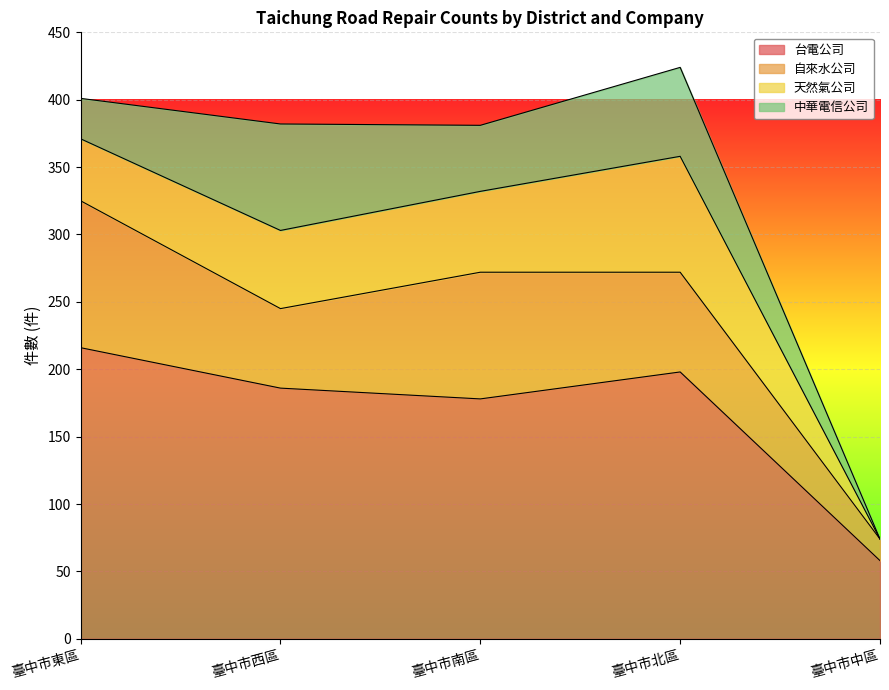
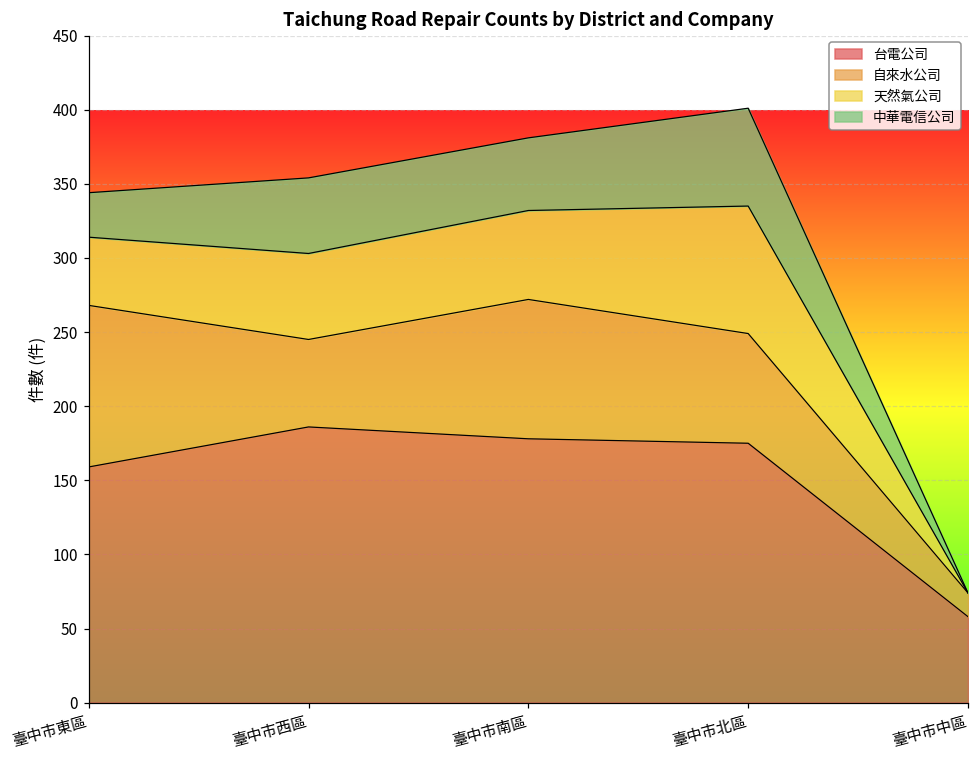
台電公司, 臺中市東區: 216 -> 159
中華電信公司, 臺中市西區: 79 -> 51
台電公司, 臺中市北區: 198 -> 175
